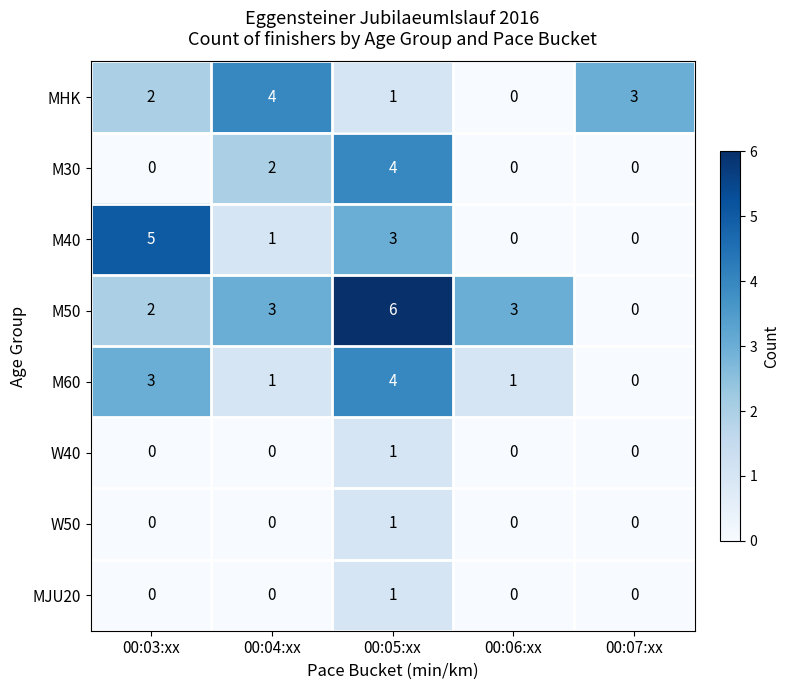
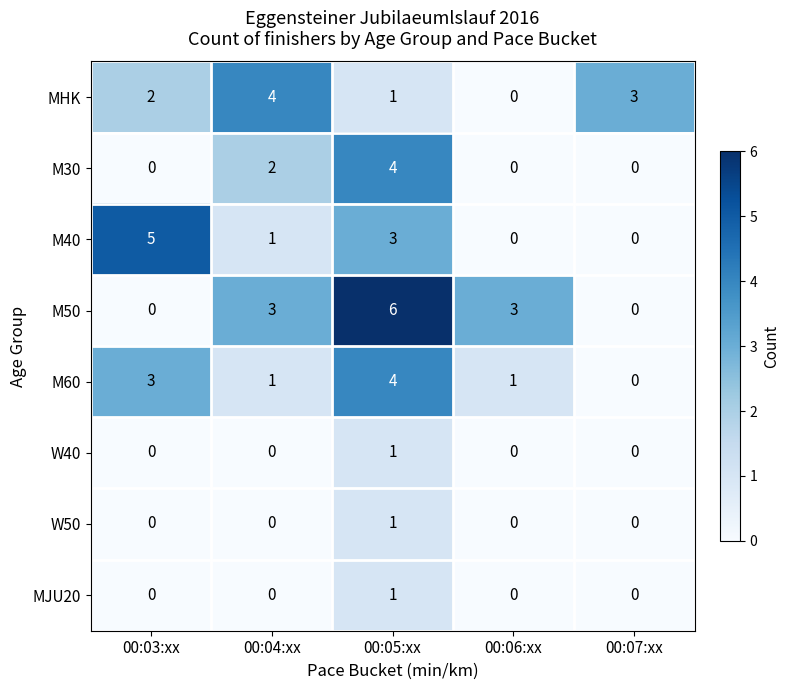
M50, 00:03:xx: 2 -> 0
